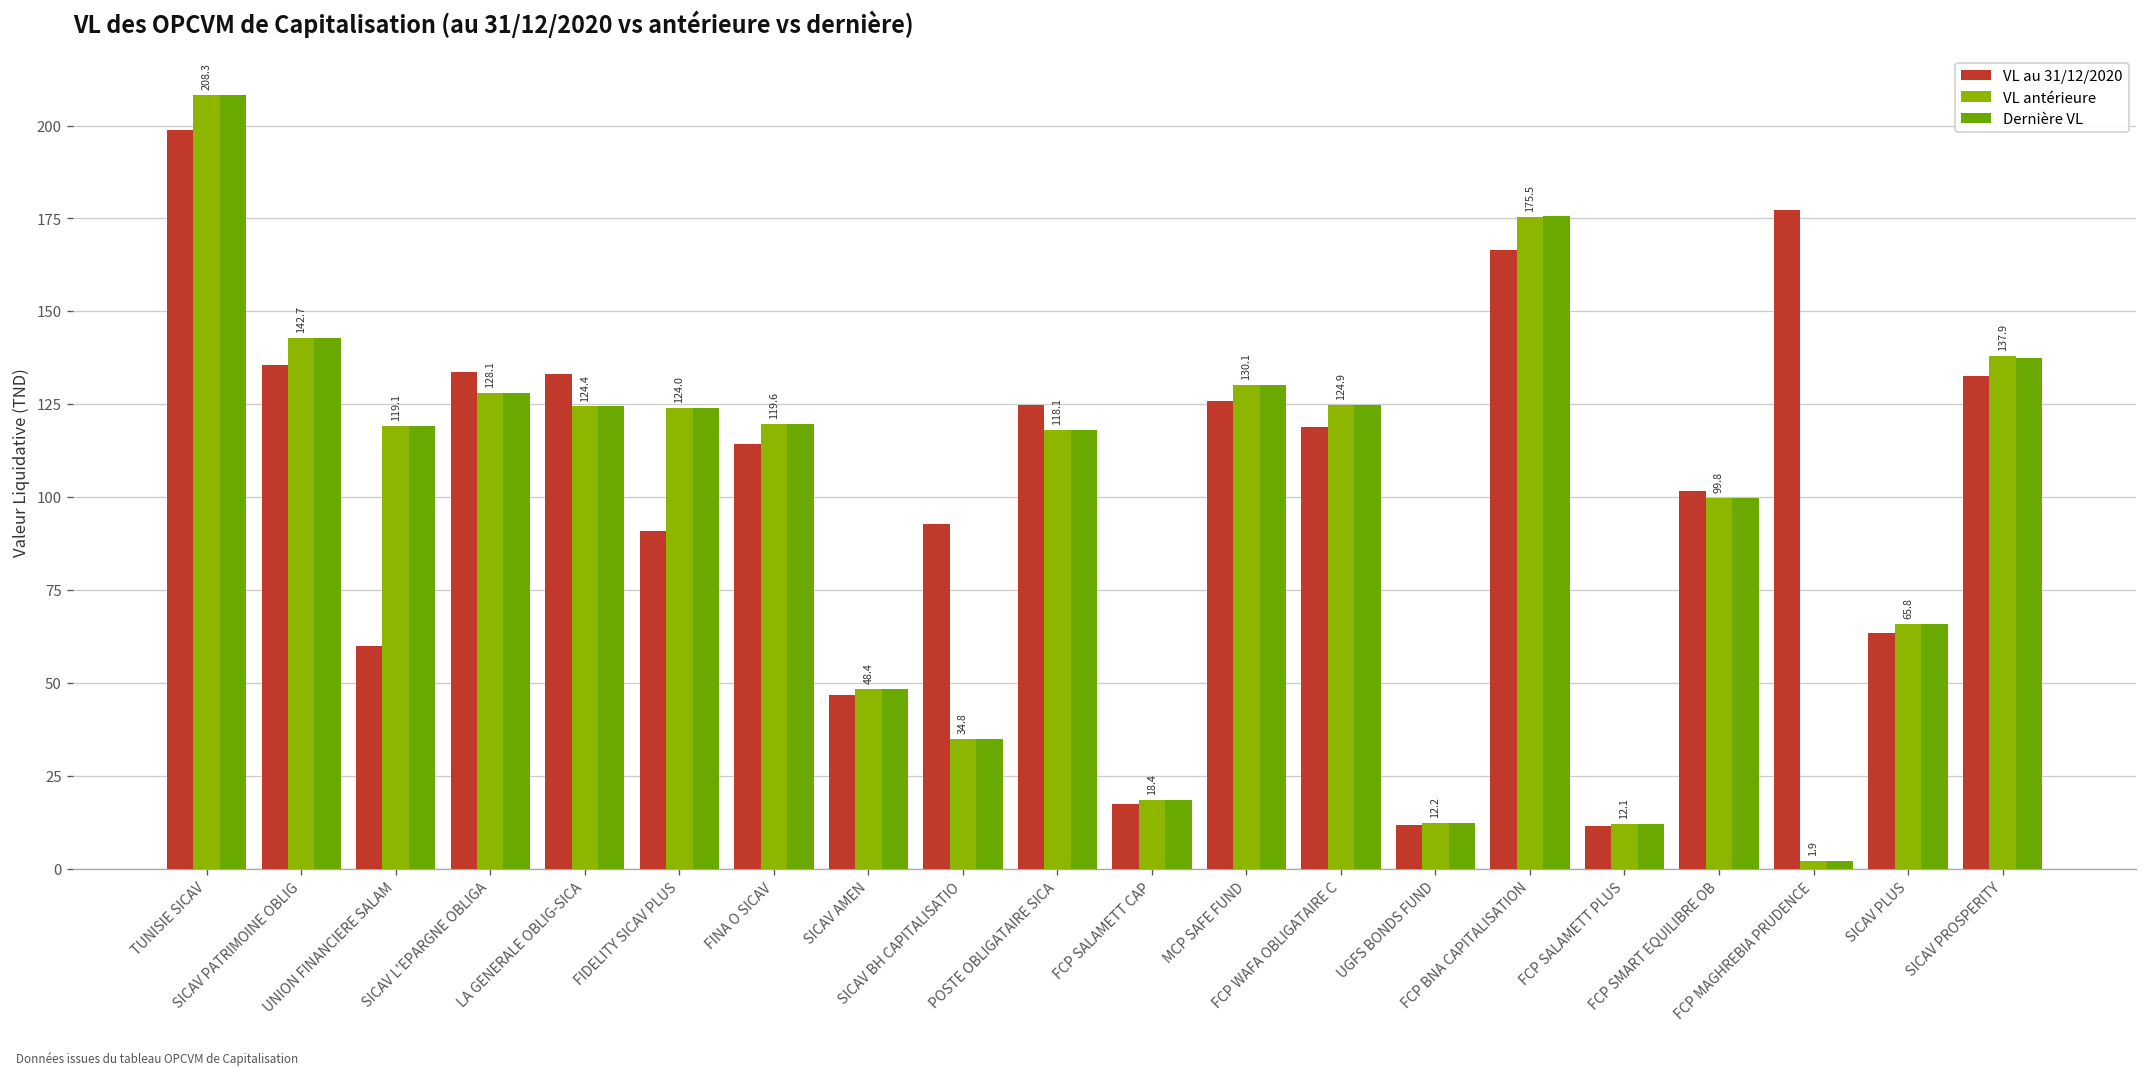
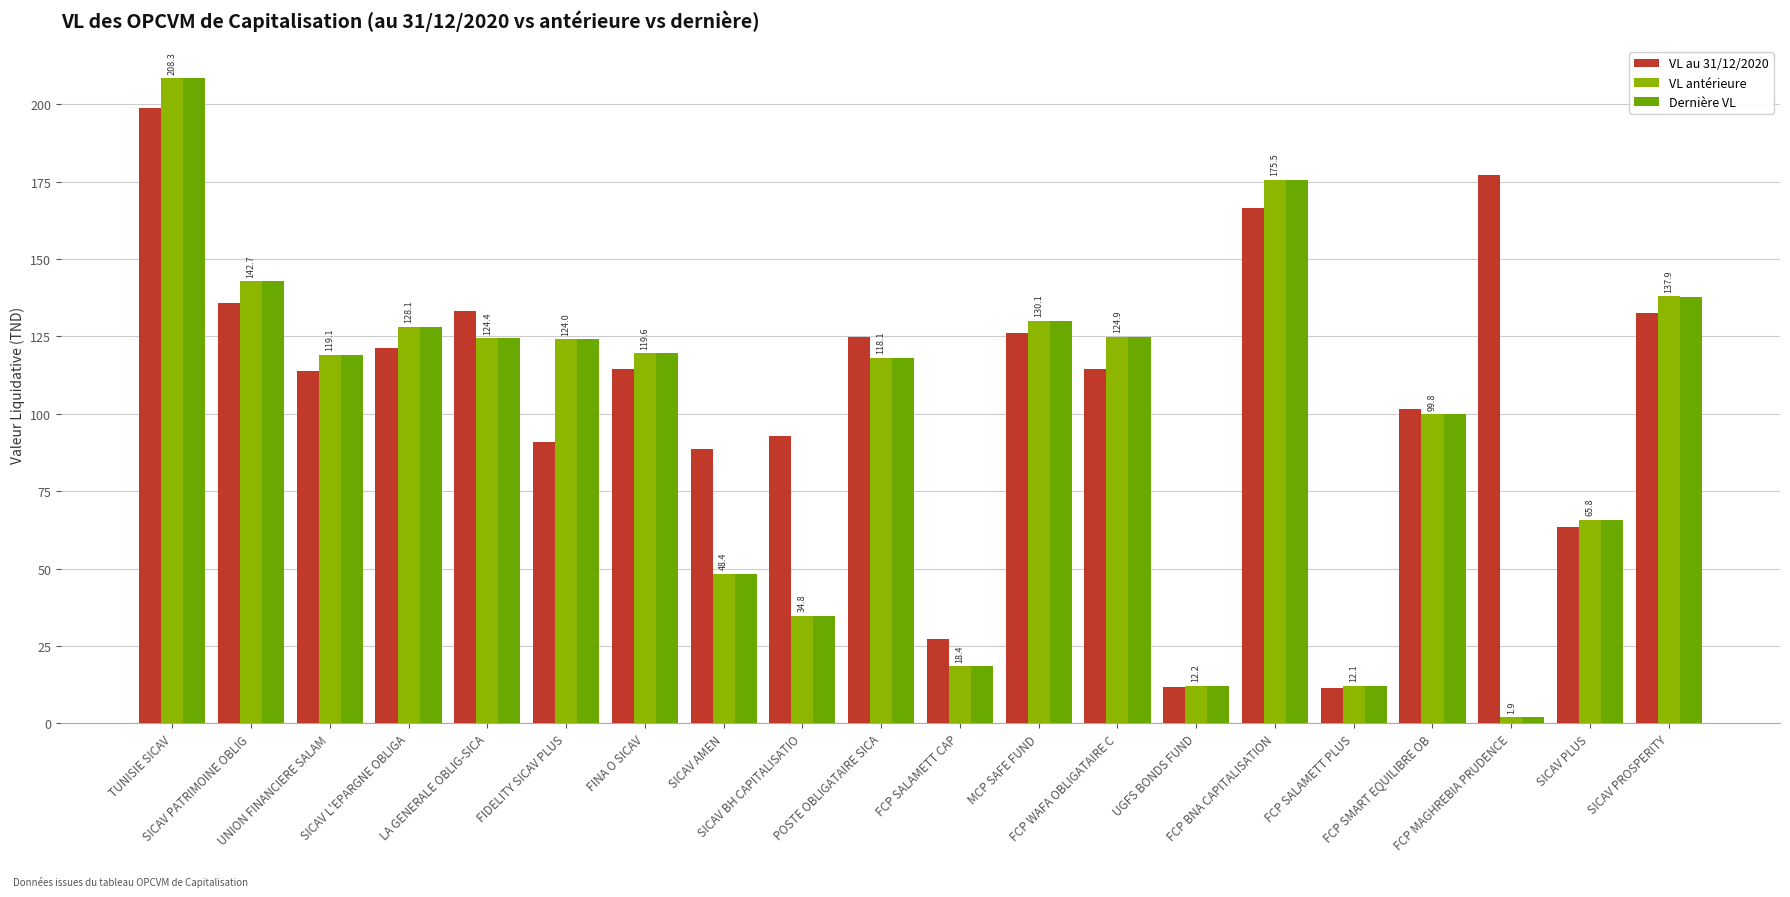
VL au 31/12/2020, UNION FINANCIERE SALAM: 60 -> 114
VL au 31/12/2020, SICAV L'EPARGNE OBLIGA: 134 -> 121
VL au 31/12/2020, SICAV AMEN: 47 -> 89
VL au 31/12/2020, FCP SALAMETT CAP: 18 -> 27
VL au 31/12/2020, FCP WAFA OBLIGATAIRE C: 119 -> 115
